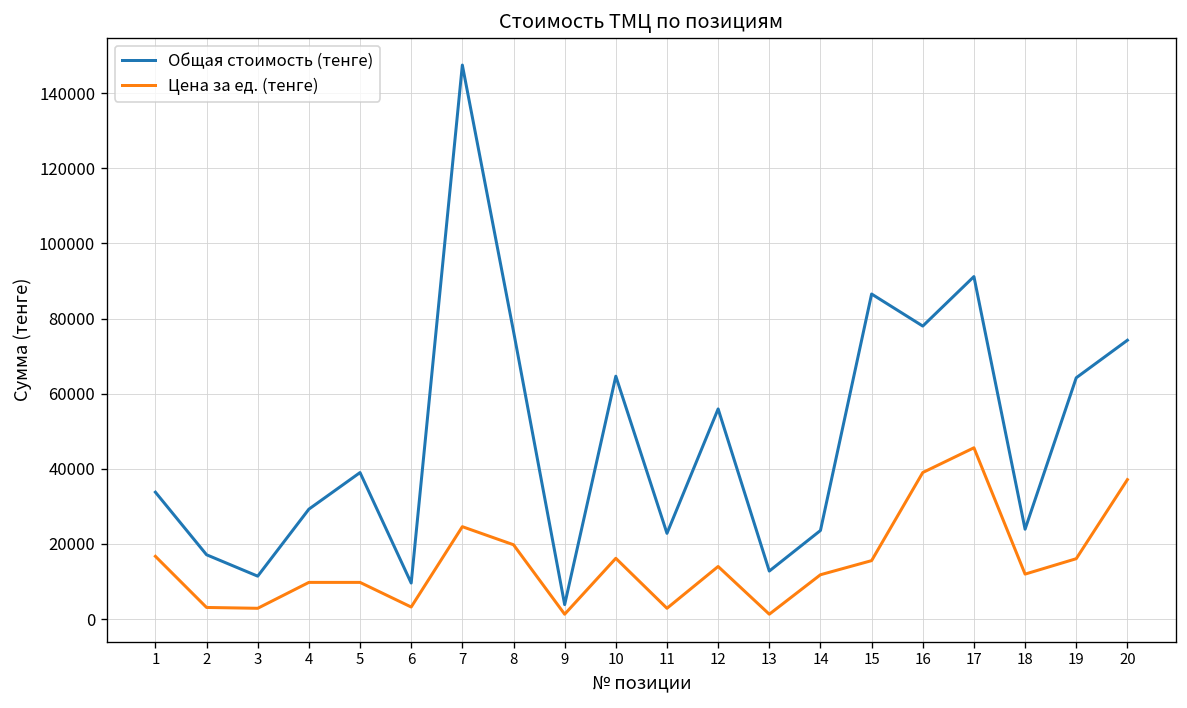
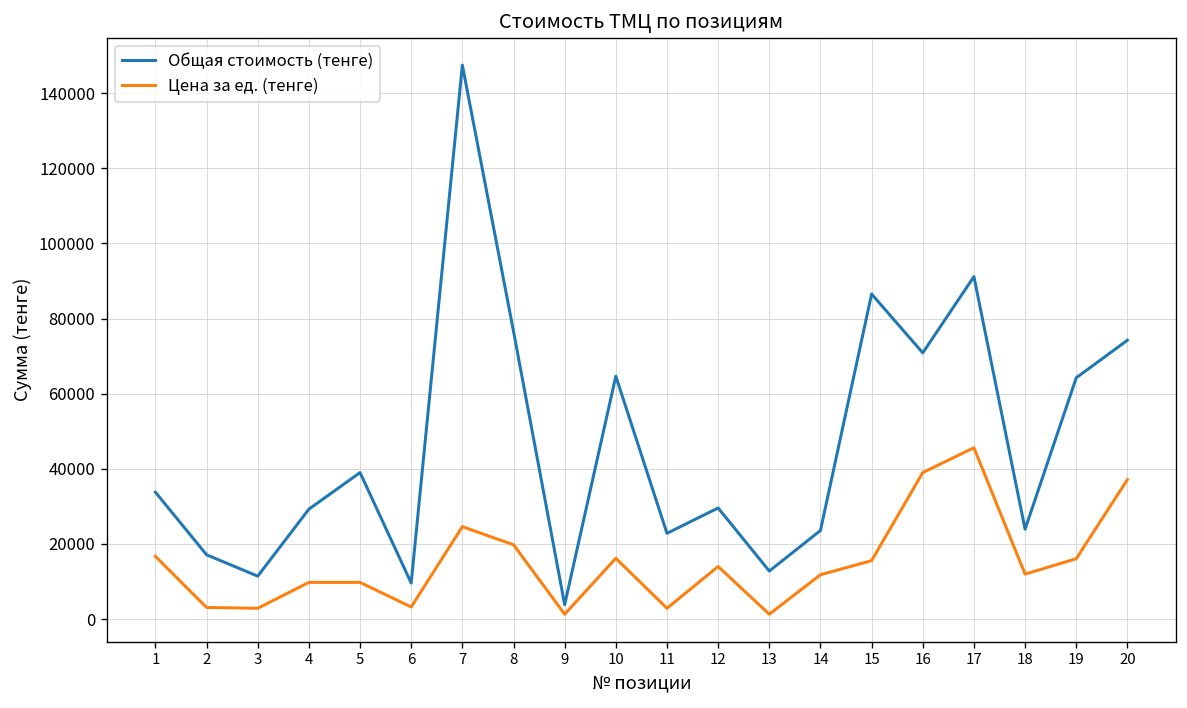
Общая стоимость (тенге), 12: 56000 -> 30000
Общая стоимость (тенге), 16: 78000 -> 71000
